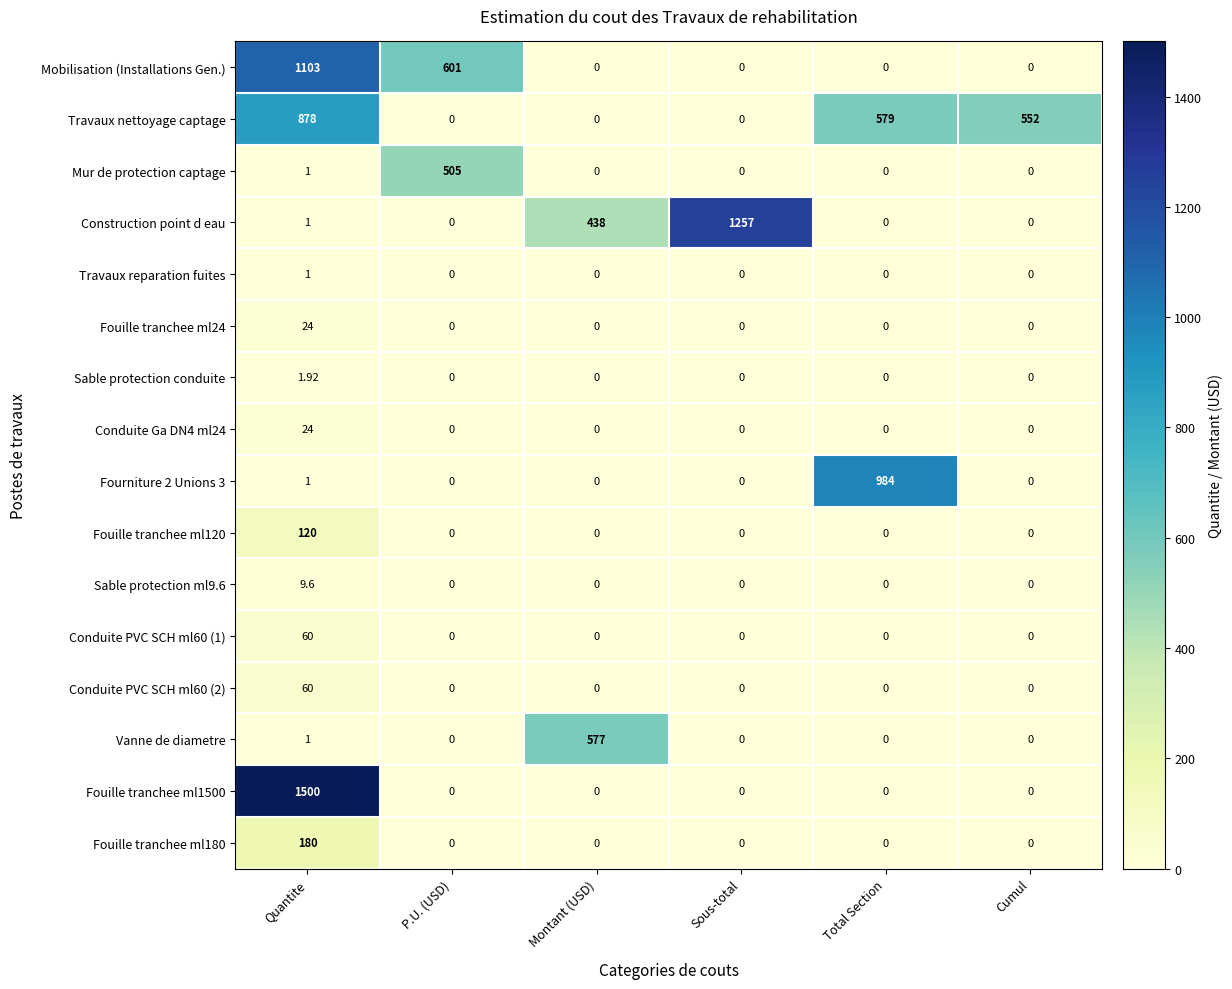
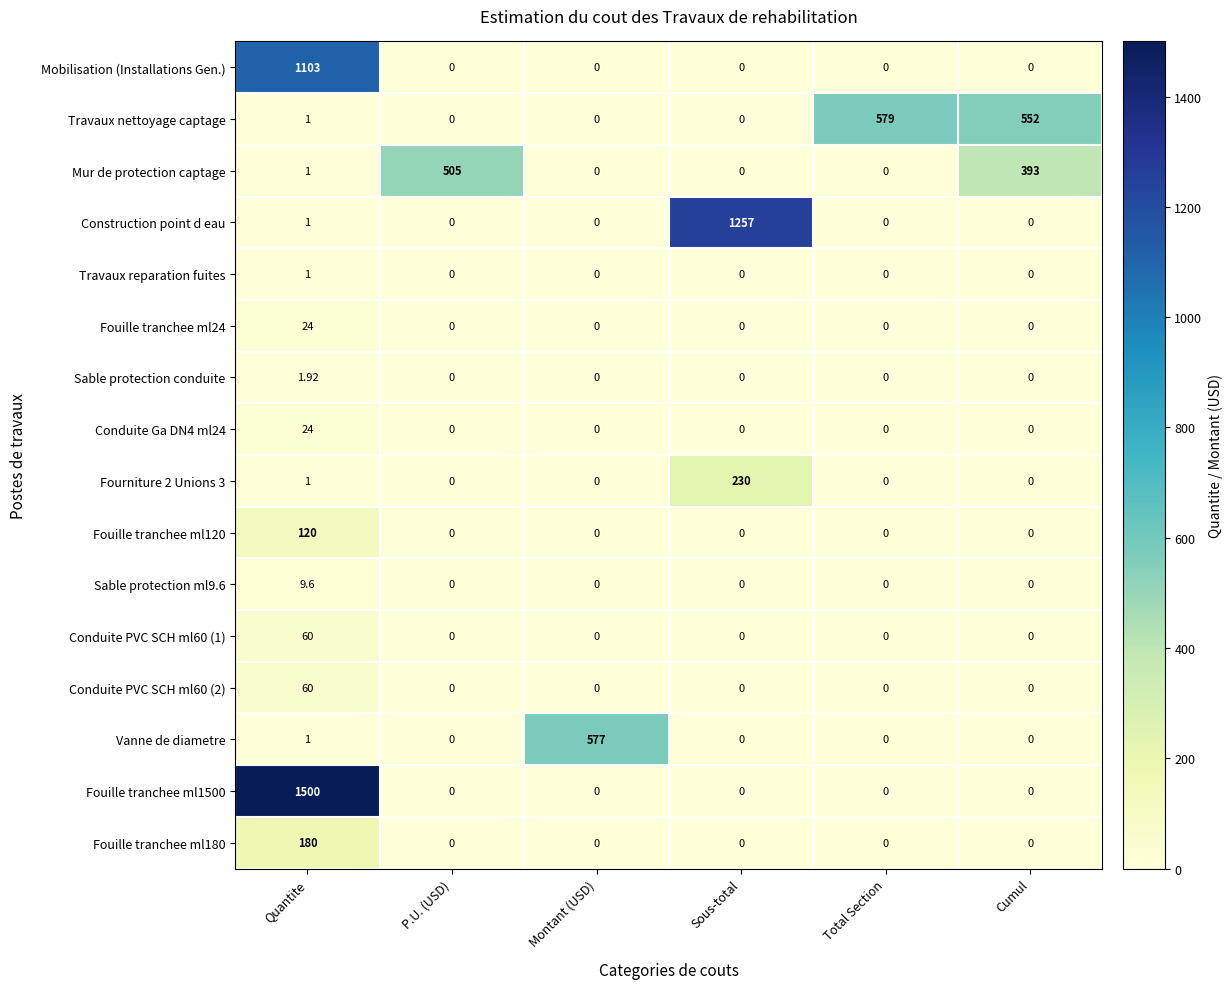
Mobilisation (Installations Gen.), P.U. (USD): 601 -> 0
Travaux nettoyage captage, Quantite: 878 -> 1
Mur de protection captage, Cumul: 0 -> 393
Construction point d eau, Montant (USD): 438 -> 0
Fourniture 2 Unions 3, Sous-total: 0 -> 230
Fourniture 2 Unions 3, Total Section: 984 -> 0
